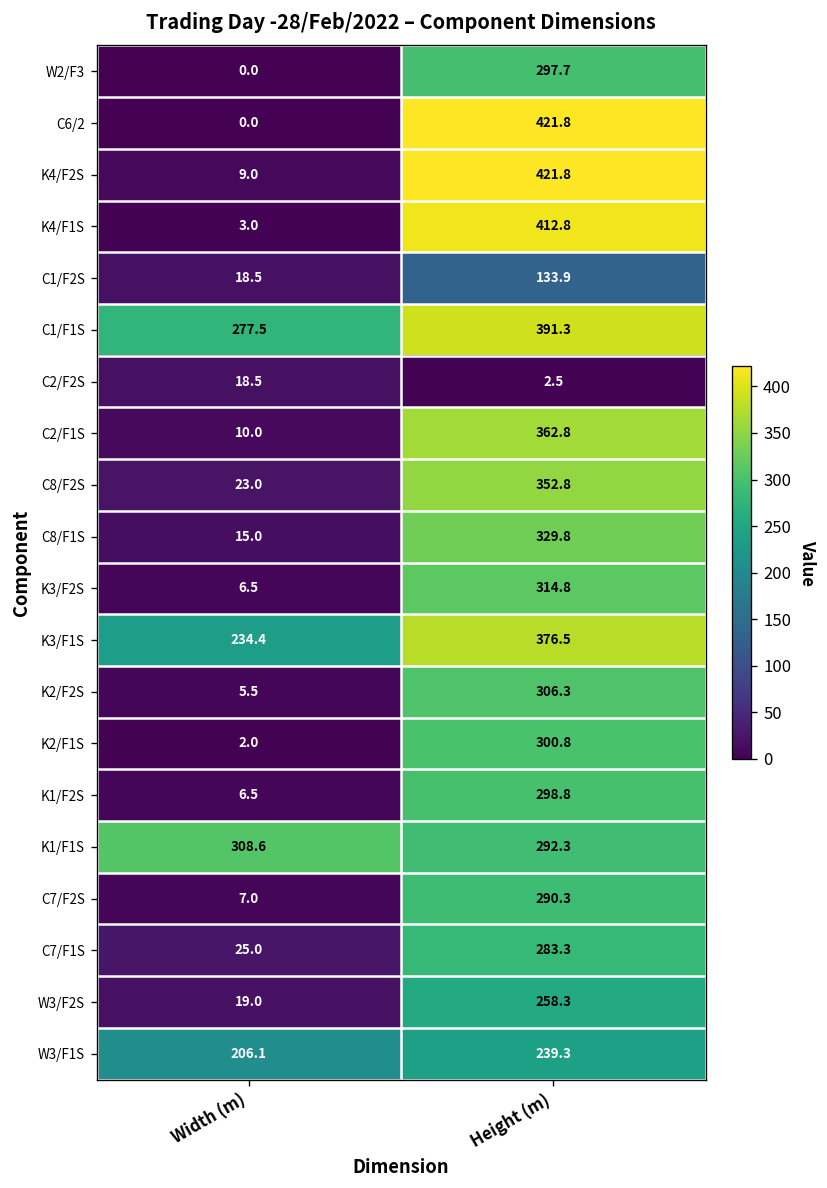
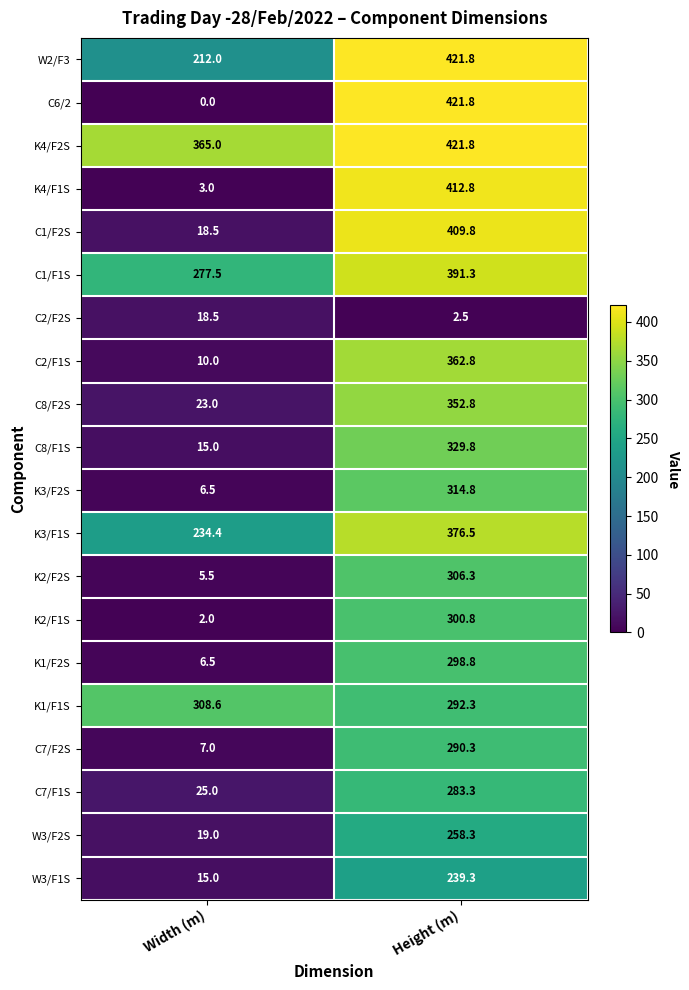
W2/F3, Width (m): 0.0 -> 212.0
W2/F3, Height (m): 297.7 -> 421.8
K4/F2S, Width (m): 9.0 -> 365.0
C1/F2S, Height (m): 133.9 -> 409.8
W3/F1S, Width (m): 206.1 -> 15.0
